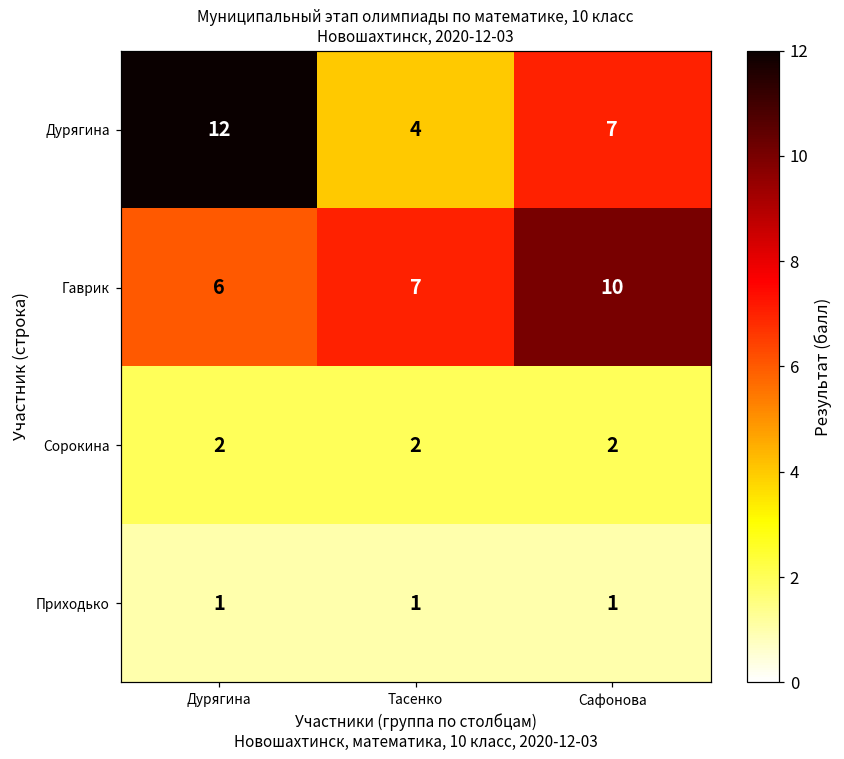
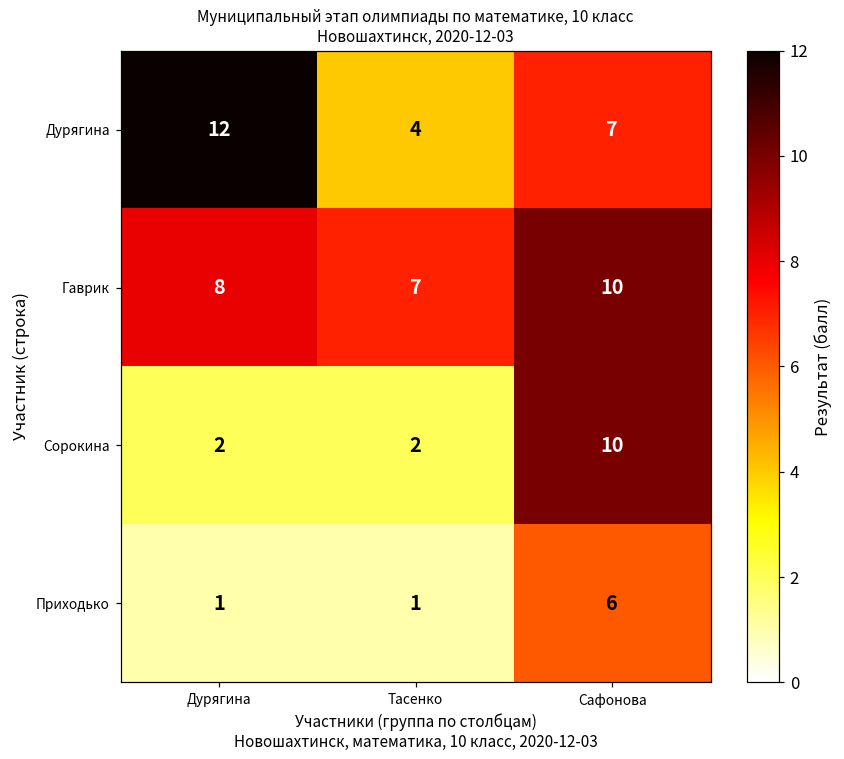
Гаврик, Дурягина: 6 -> 8
Сорокина, Сафонова: 2 -> 10
Приходько, Сафонова: 1 -> 6
